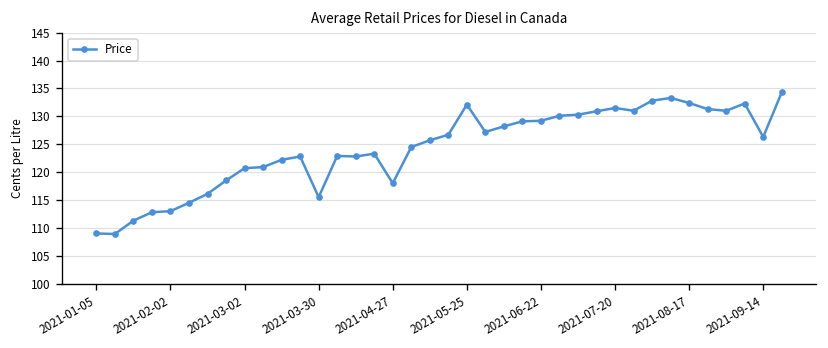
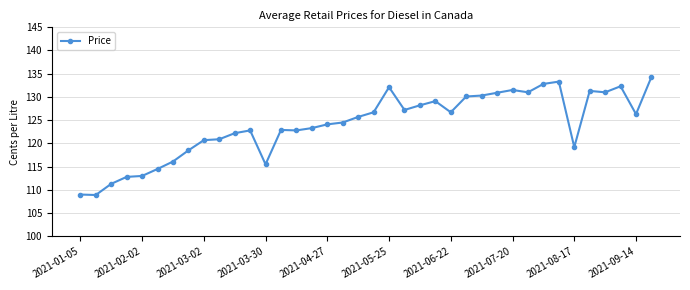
2021-04-27: 118 -> 124
2021-06-22: 129 -> 127
2021-08-17: 132 -> 119
